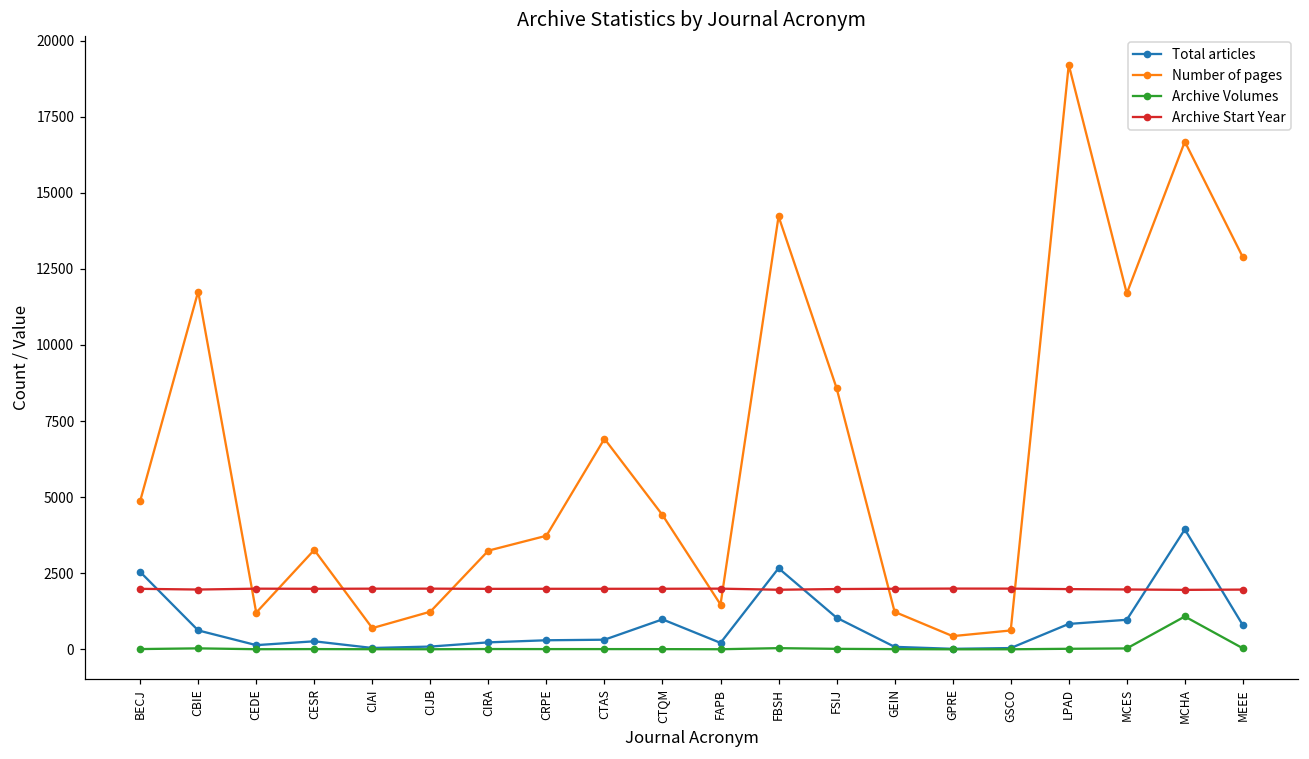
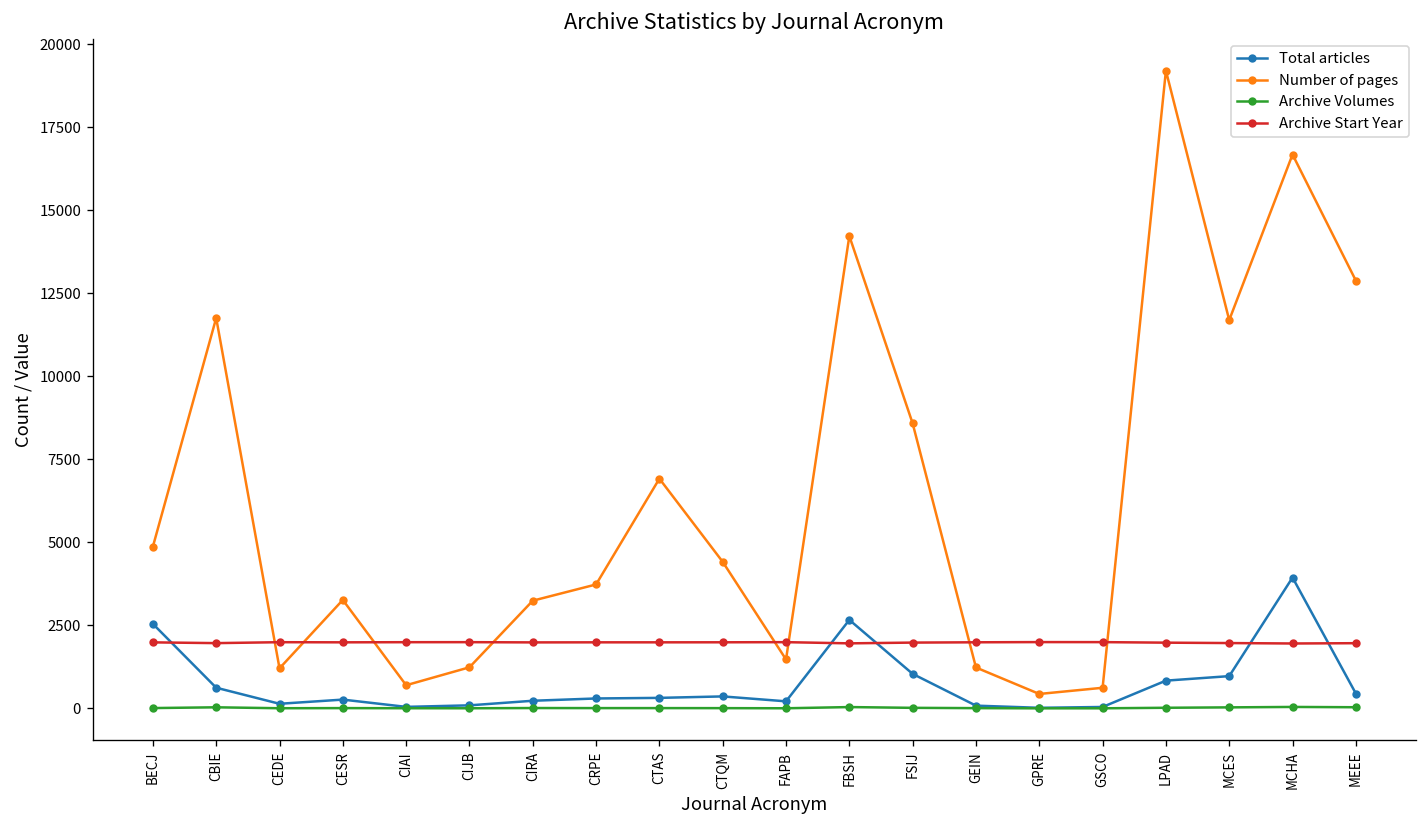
Total articles, CTQM: 1000 -> 400
Archive Volumes, MCHA: 1100 -> 0
Total articles, MEEE: 800 -> 400
